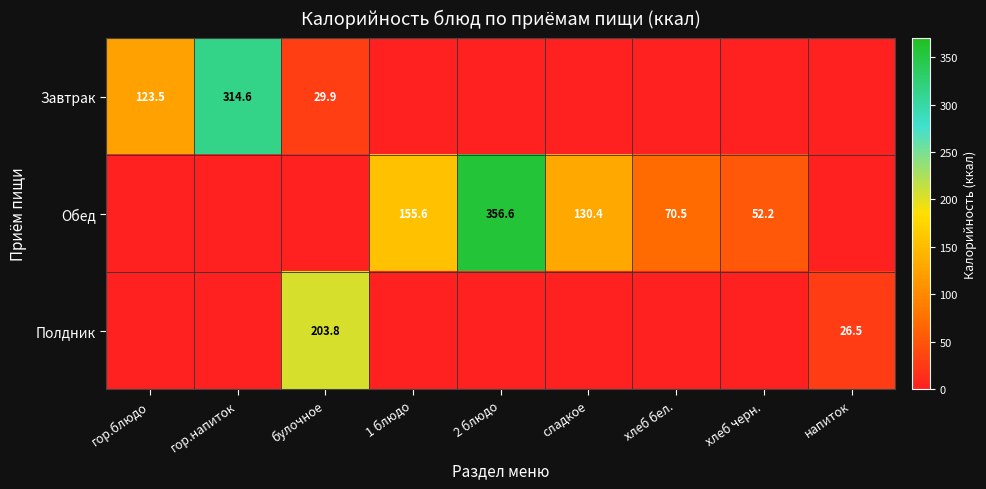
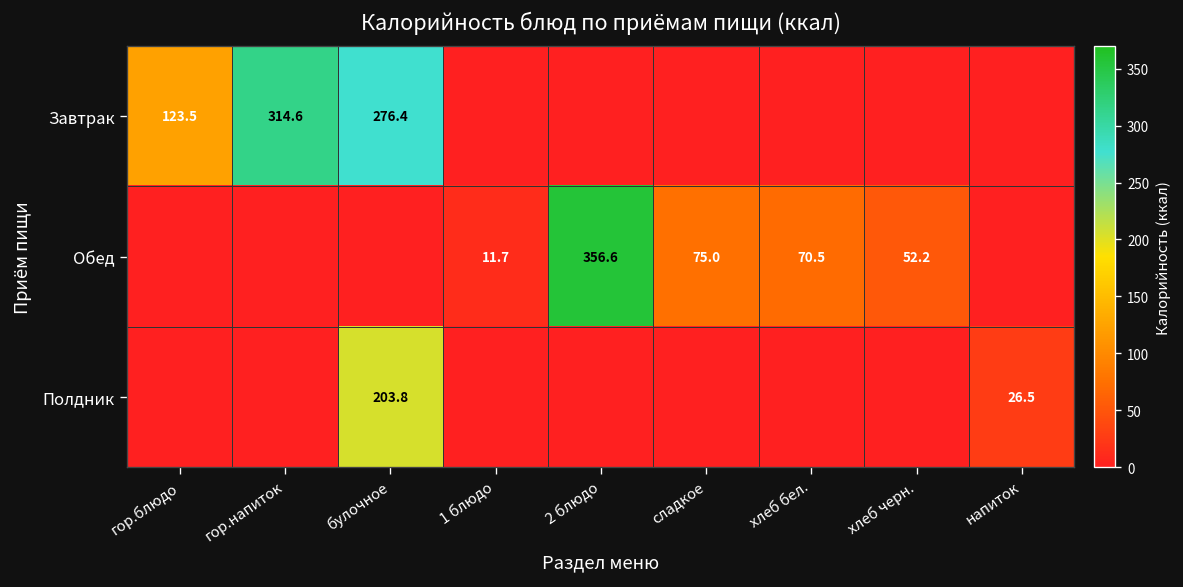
Завтрак, булочное: 29.9 -> 276.4
Обед, 1 блюдо: 155.6 -> 11.7
Обед, сладкое: 130.4 -> 75.0
